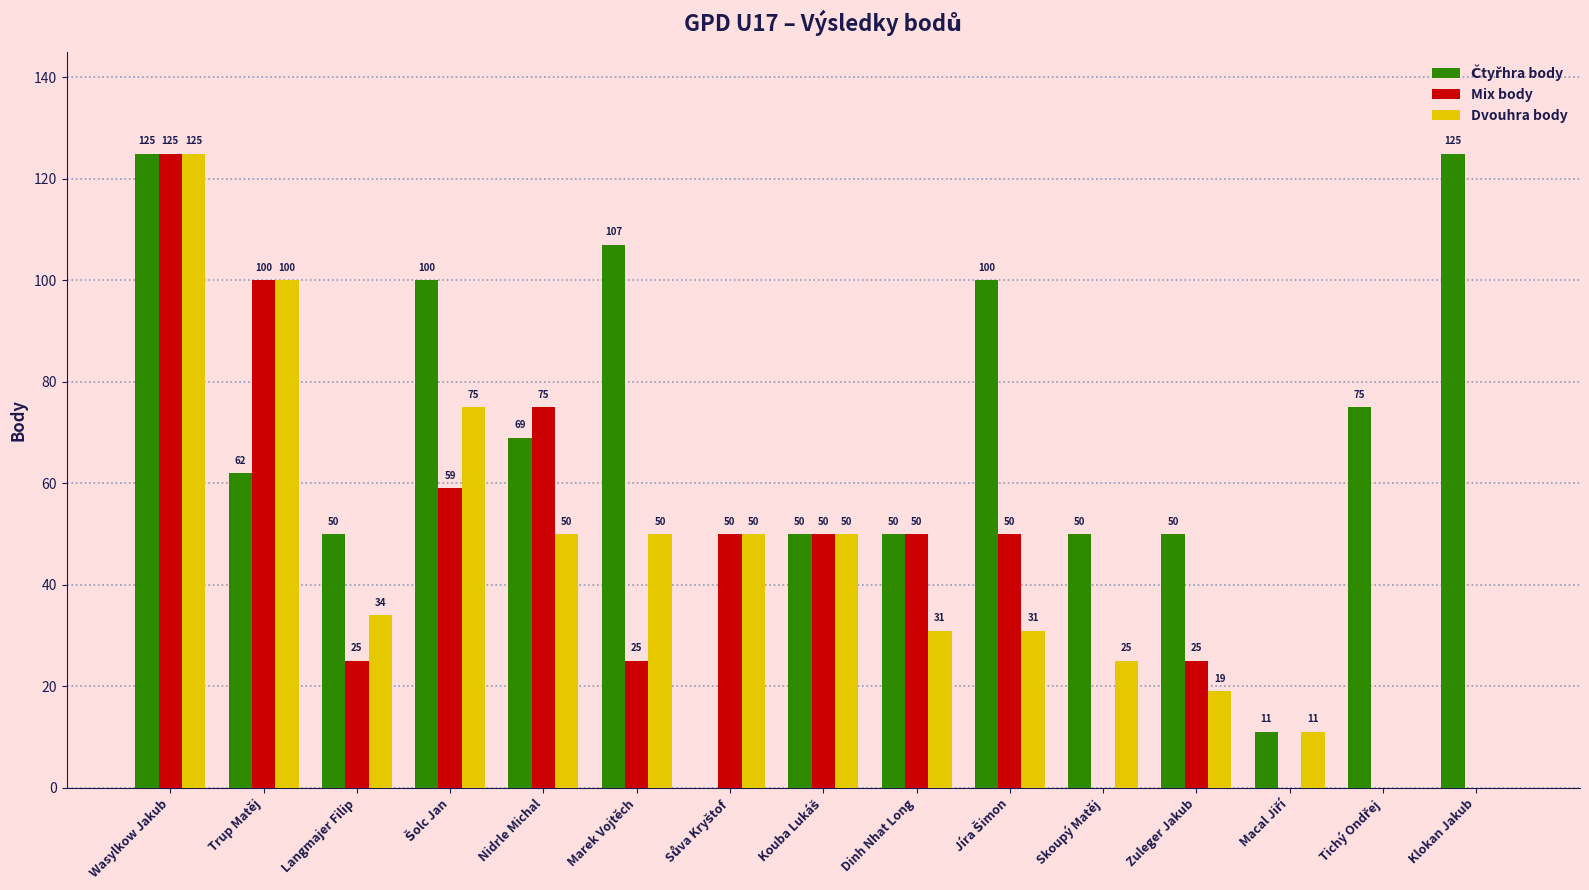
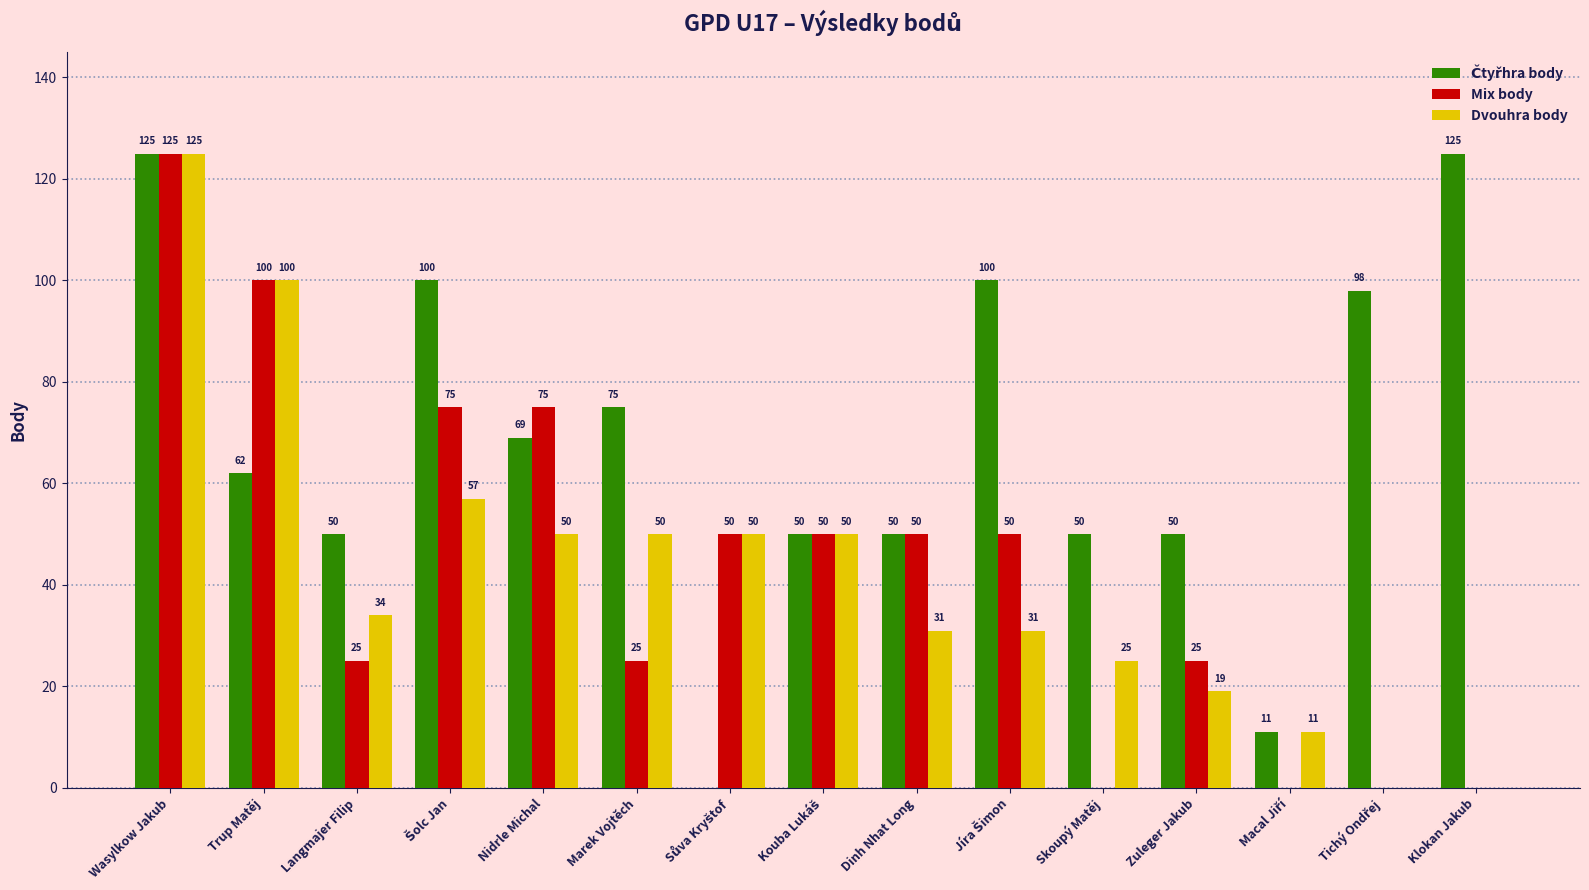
Mix body, Šolc Jan: 59 -> 75
Dvouhra body, Šolc Jan: 75 -> 57
Čtyřhra body, Marek Vojtěch: 107 -> 75
Čtyřhra body, Tichý Ondřej: 75 -> 98
